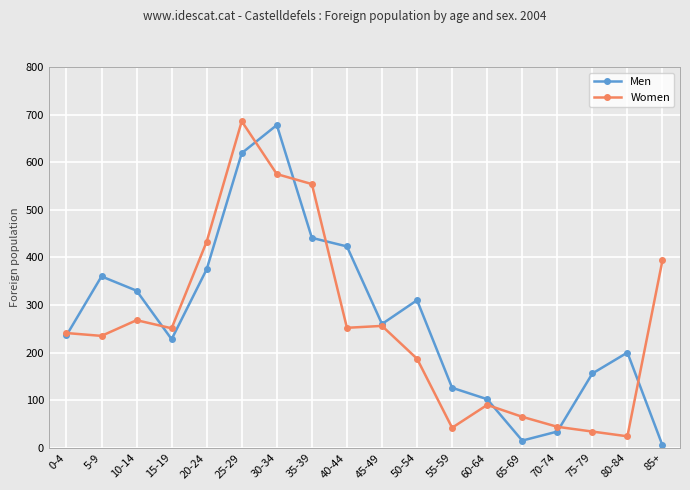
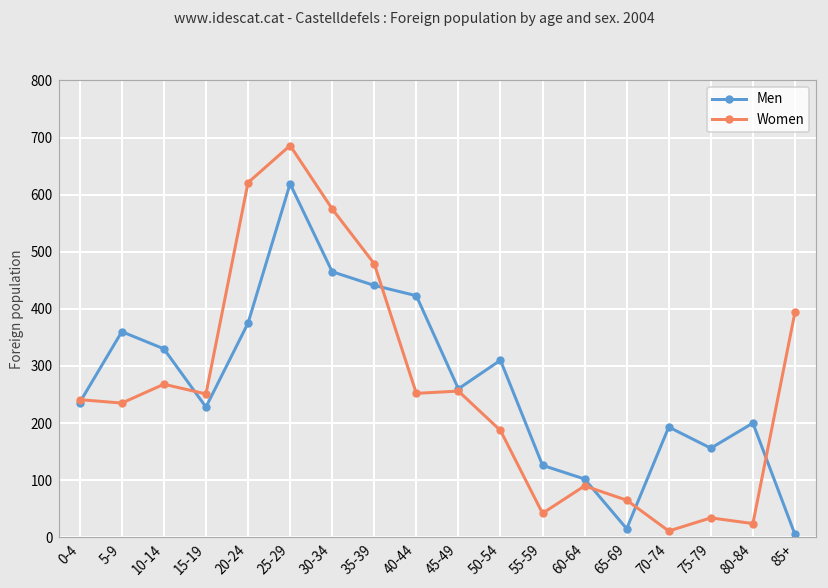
Women, 20-24: 430 -> 620
Men, 30-34: 680 -> 470
Women, 35-39: 550 -> 480
Men, 70-74: 30 -> 190
Women, 70-74: 40 -> 10
